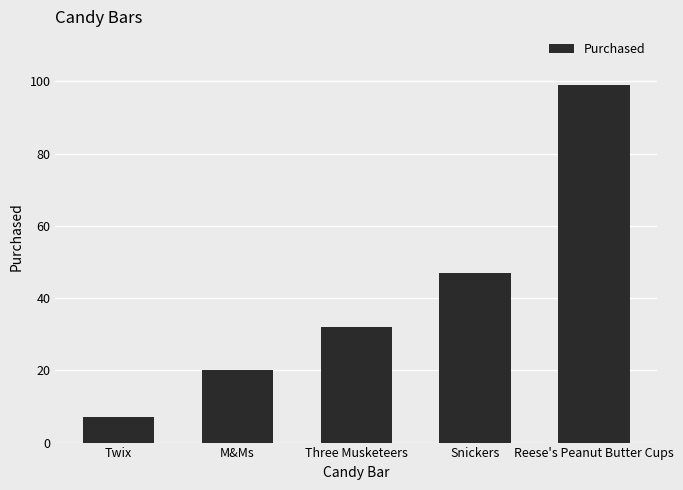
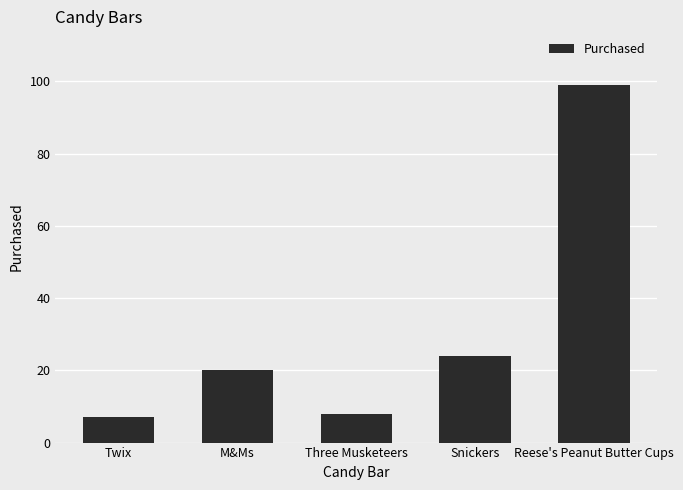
Three Musketeers: 32 -> 8
Snickers: 47 -> 24
